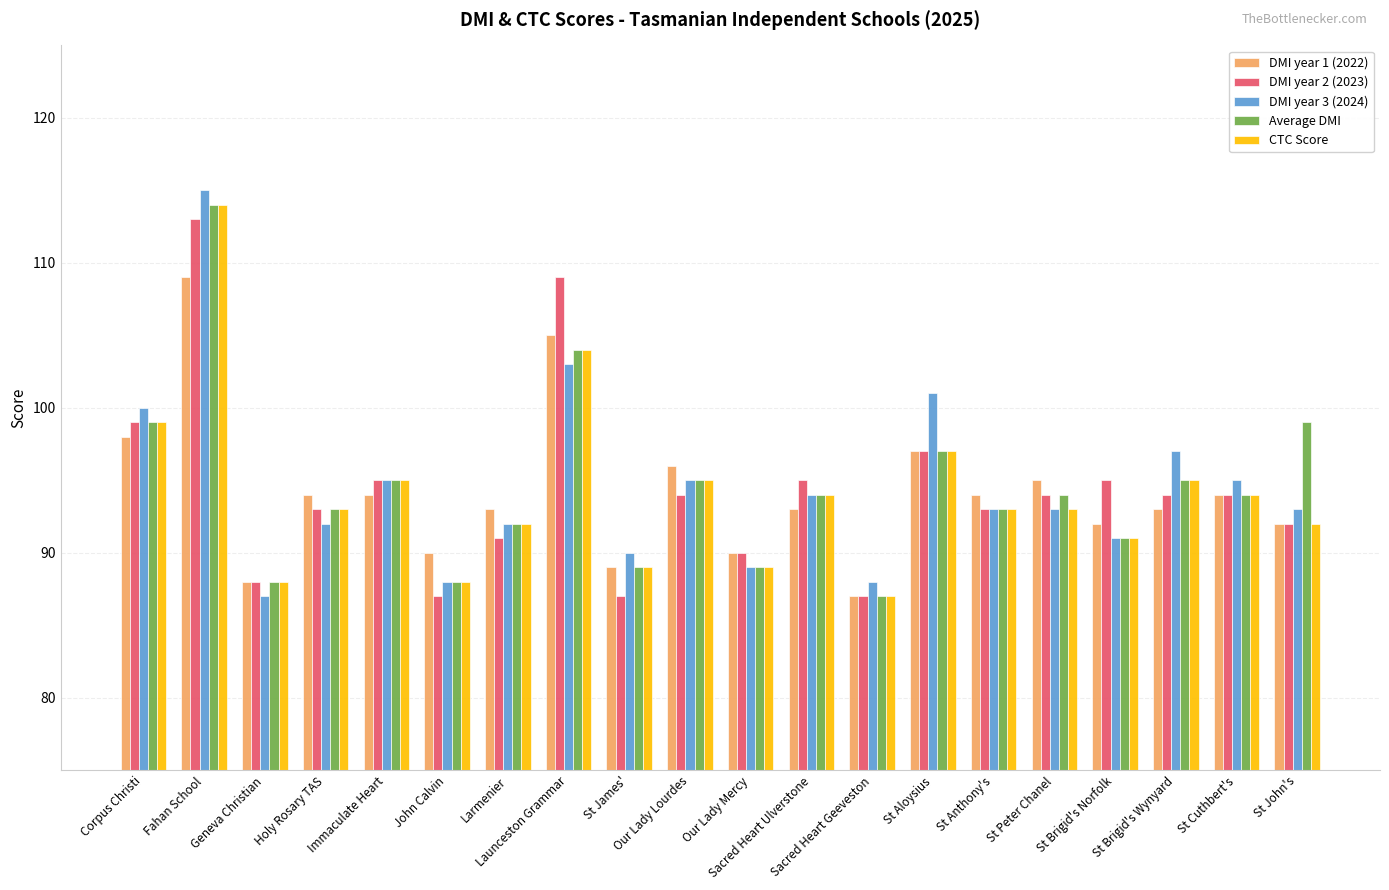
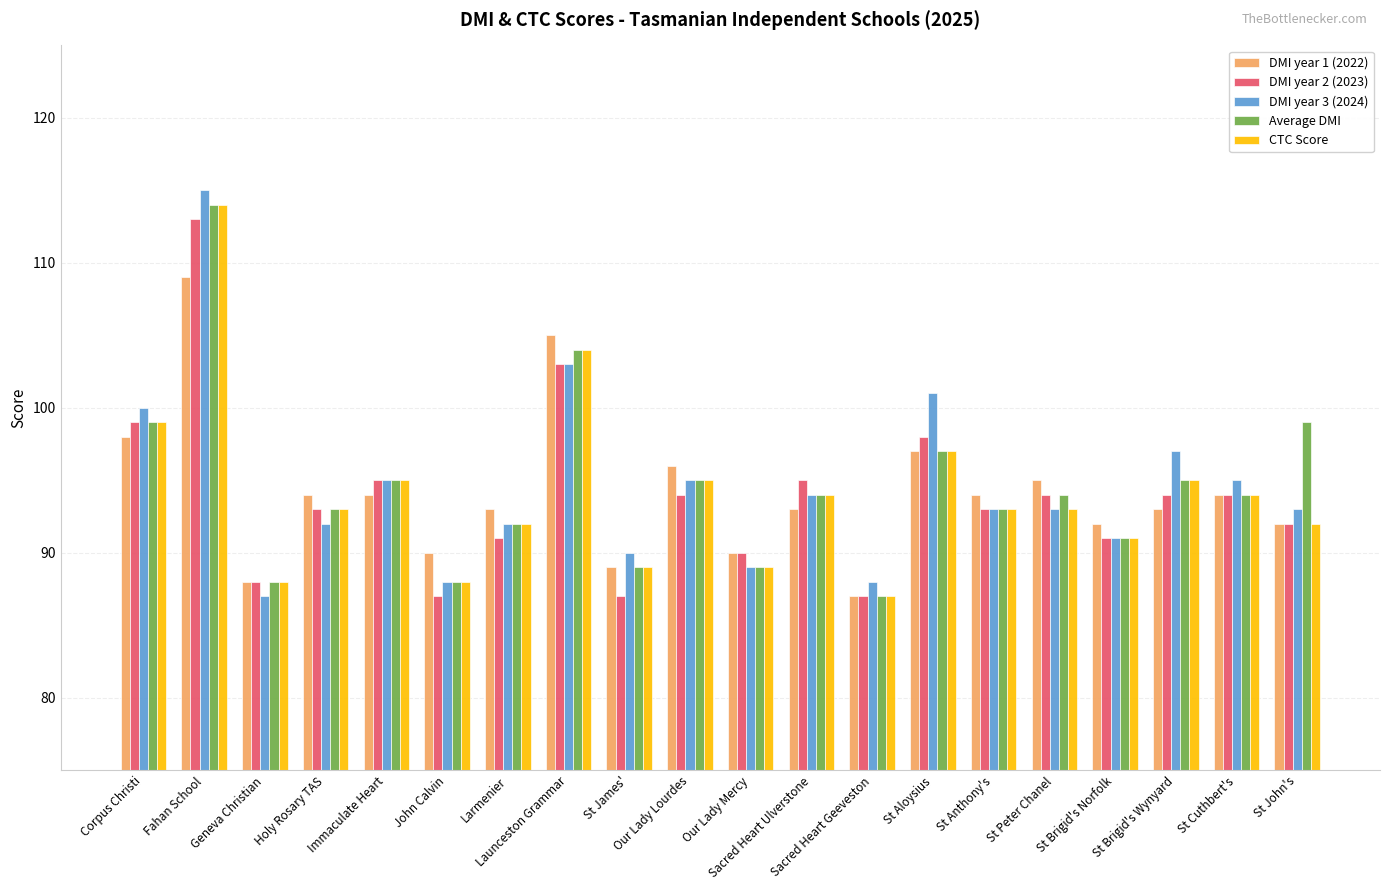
DMI year 2 (2023), Launceston Grammar: 109 -> 103
DMI year 2 (2023), St Aloysius: 97 -> 98
DMI year 2 (2023), St Brigid's Norfolk: 95 -> 91
